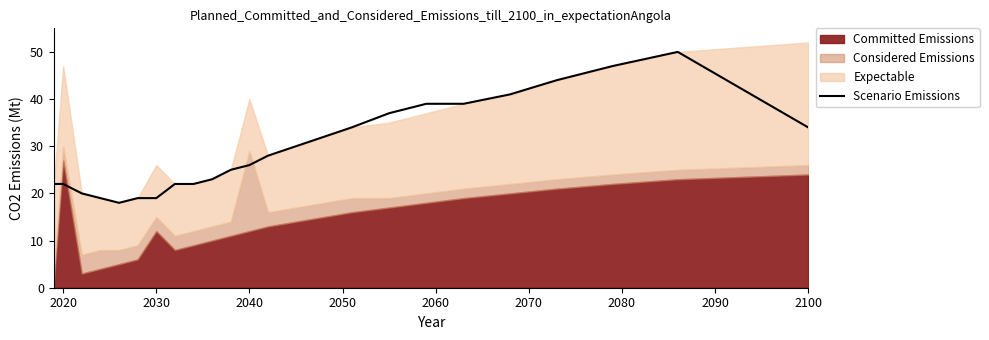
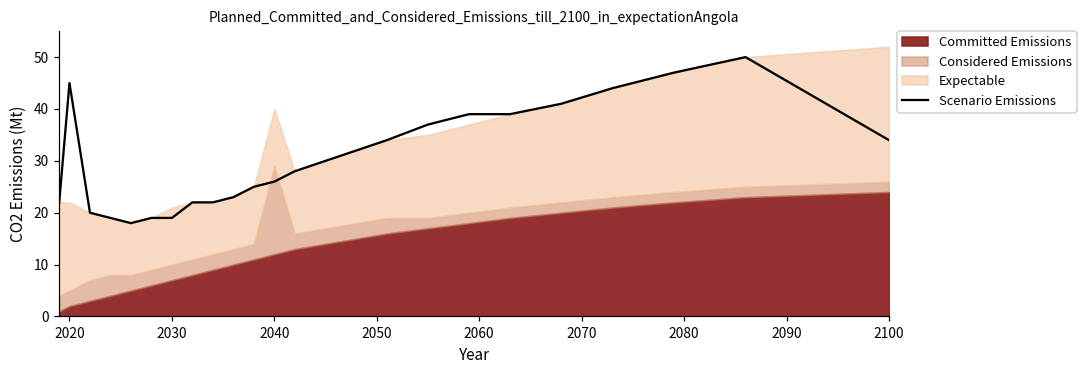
Scenario Emissions, 2020: 22 -> 45
Committed Emissions, 2020: 27 -> 2
Committed Emissions, 2030: 12 -> 7
